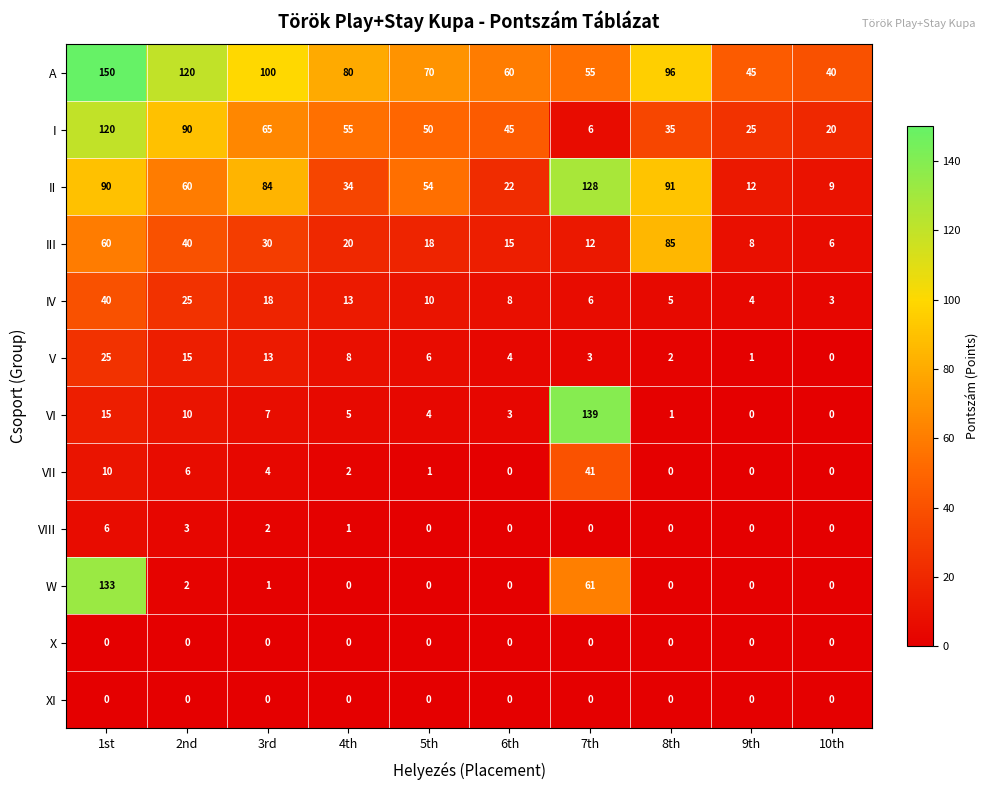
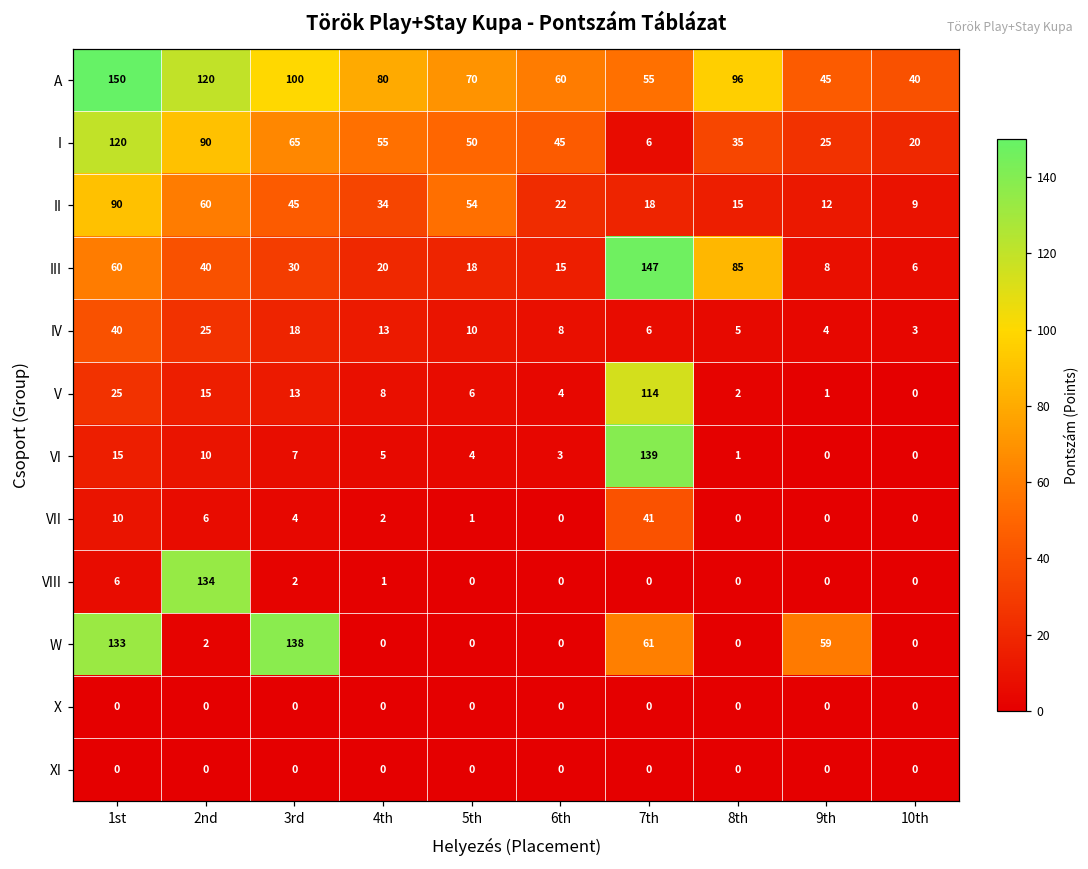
II, 3rd: 84 -> 45
II, 7th: 128 -> 18
II, 8th: 91 -> 15
III, 7th: 12 -> 147
V, 7th: 3 -> 114
VIII, 2nd: 3 -> 134
W, 3rd: 1 -> 138
W, 9th: 0 -> 59
